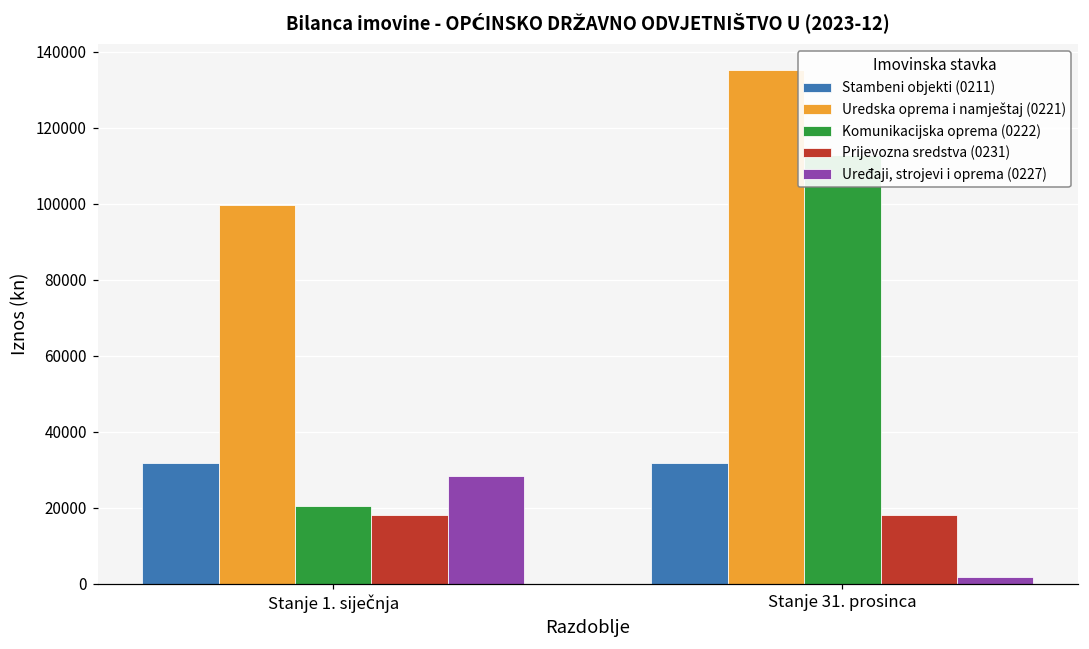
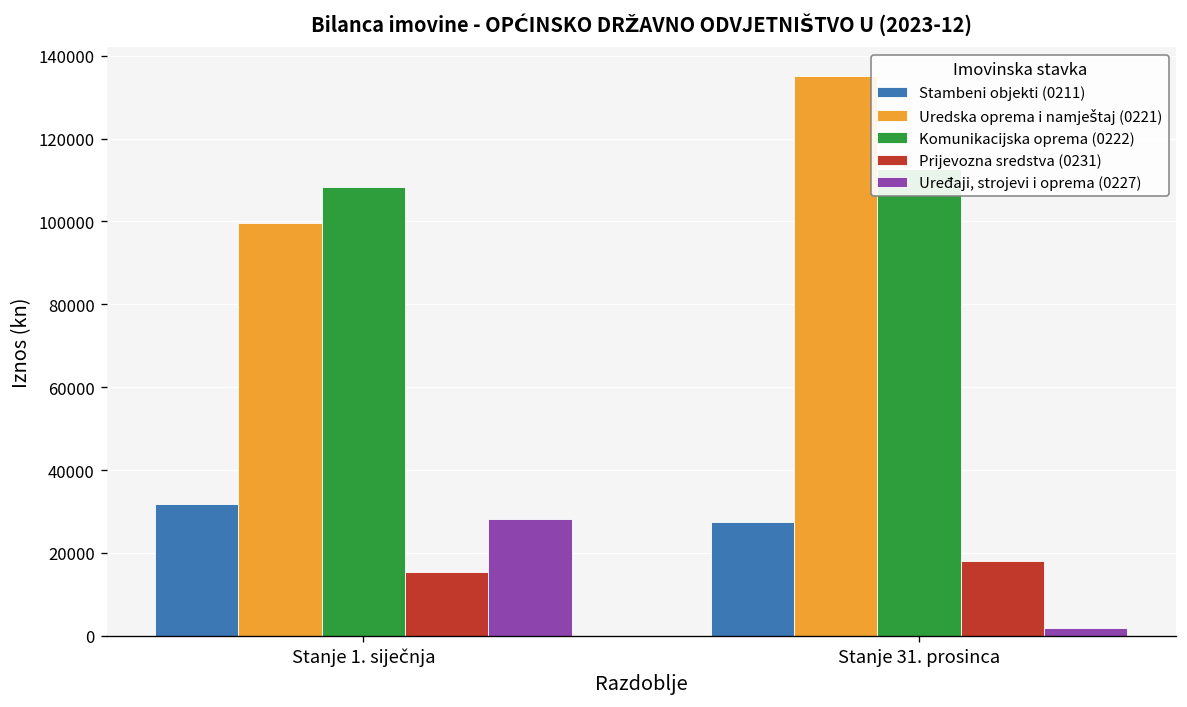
Komunikacijska oprema (0222), Stanje 1. siječnja: 20000 -> 108000
Prijevozna sredstva (0231), Stanje 1. siječnja: 18000 -> 15000
Stambeni objekti (0211), Stanje 31. prosinca: 32000 -> 27000
